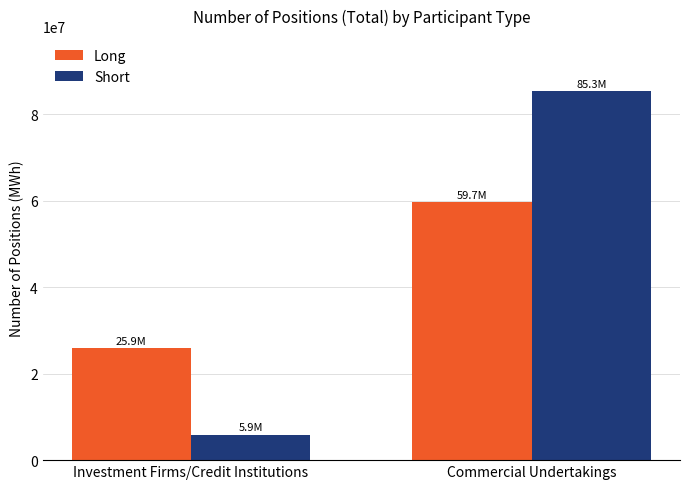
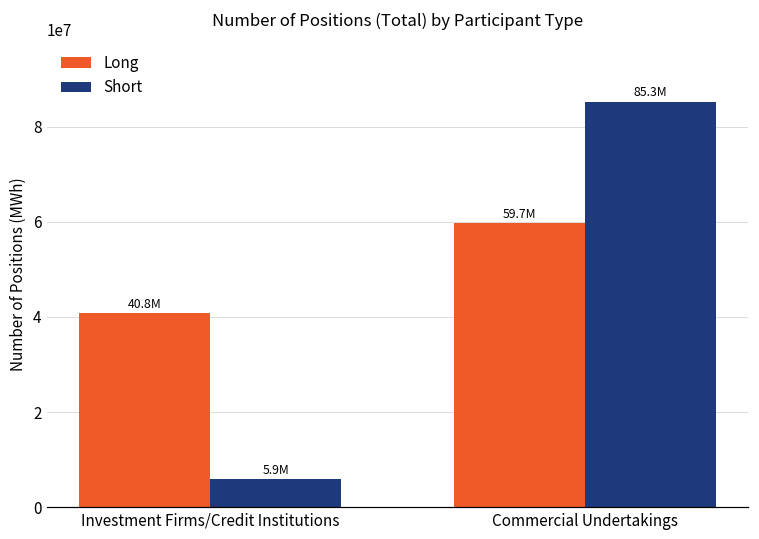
Long, Investment Firms/Credit Institutions: 25.9M -> 40.8M
